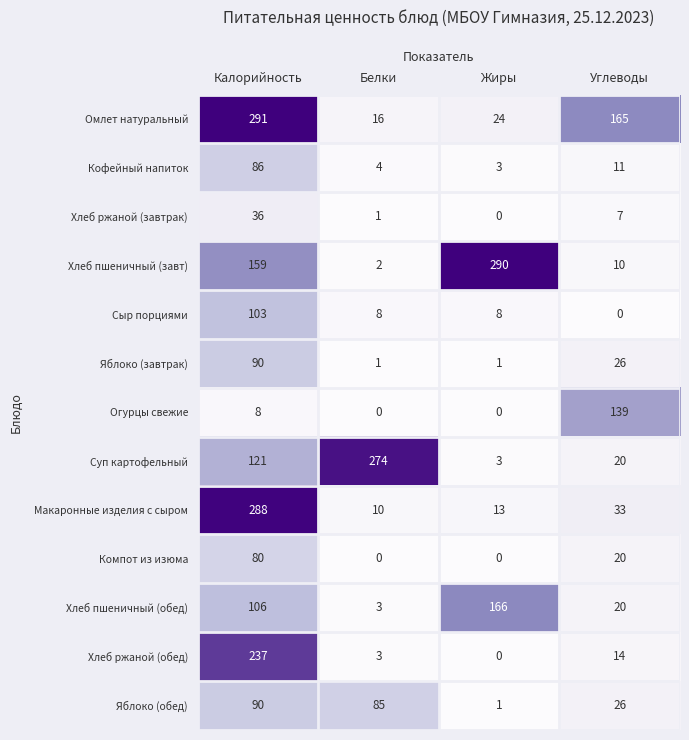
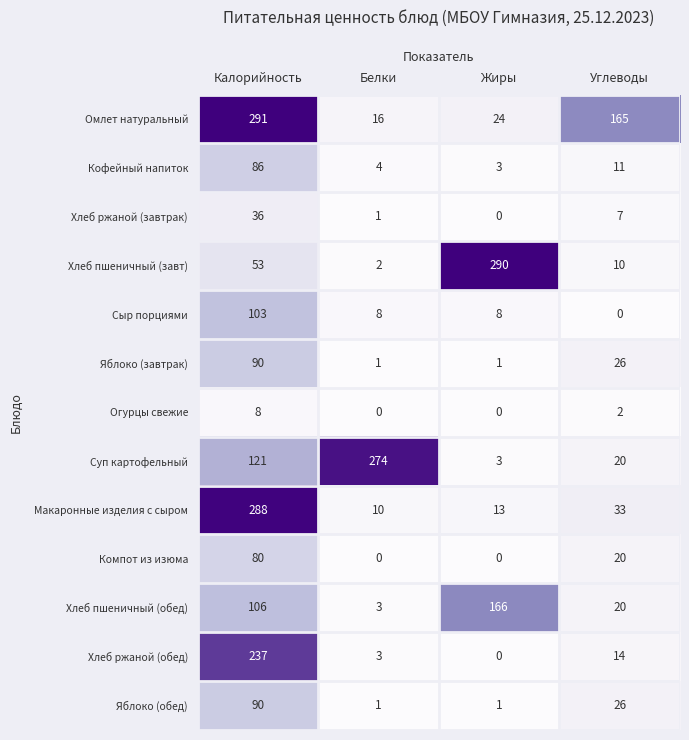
Хлеб пшеничный (завт), Калорийность: 159 -> 53
Огурцы свежие, Углеводы: 139 -> 2
Яблоко (обед), Белки: 85 -> 1
